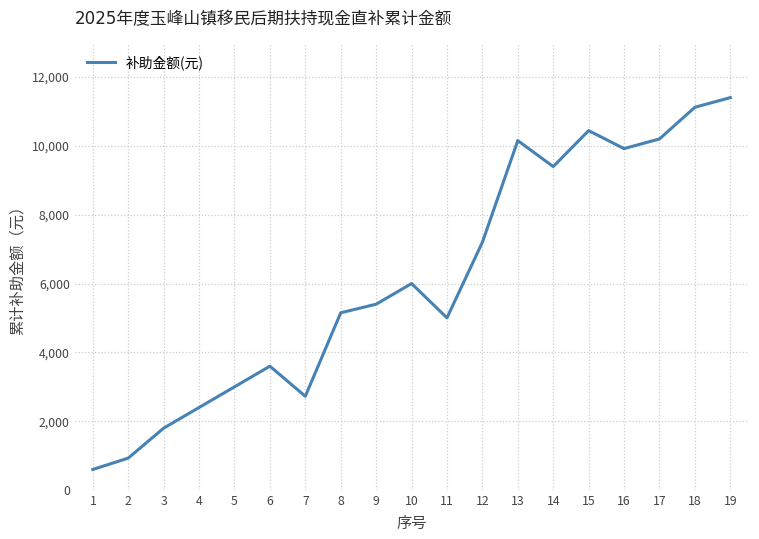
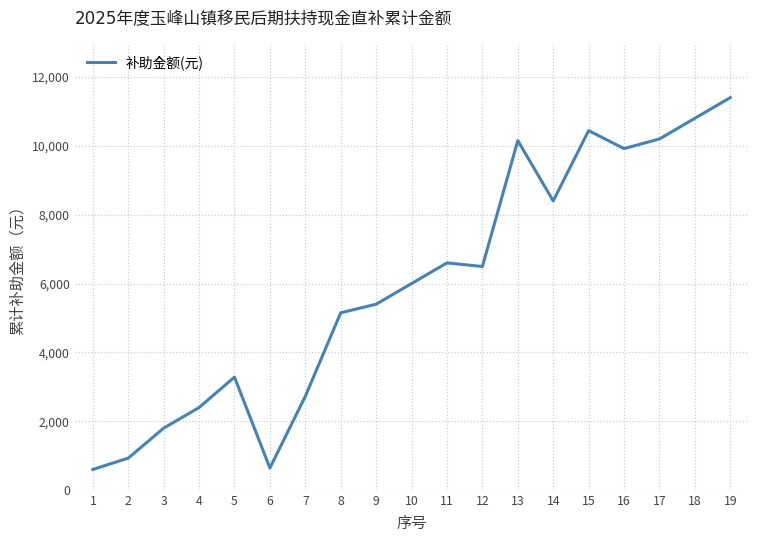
5: 3,000 -> 3,300
6: 3,600 -> 600
11: 5,000 -> 6,600
12: 7,200 -> 6,500
14: 9,400 -> 8,400
18: 11,100 -> 10,800
